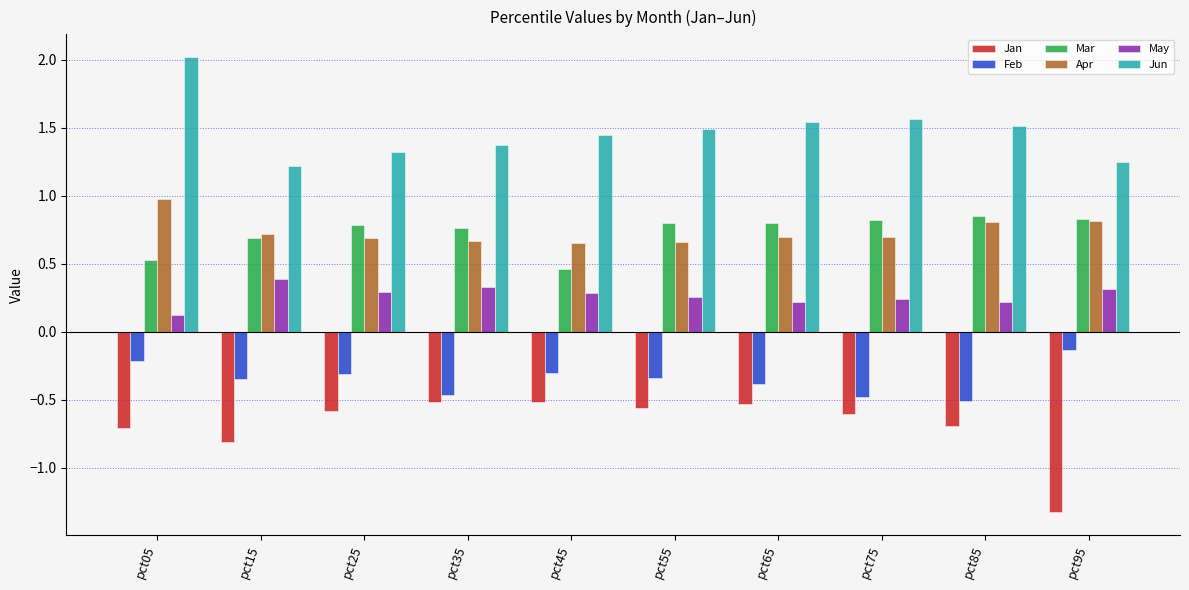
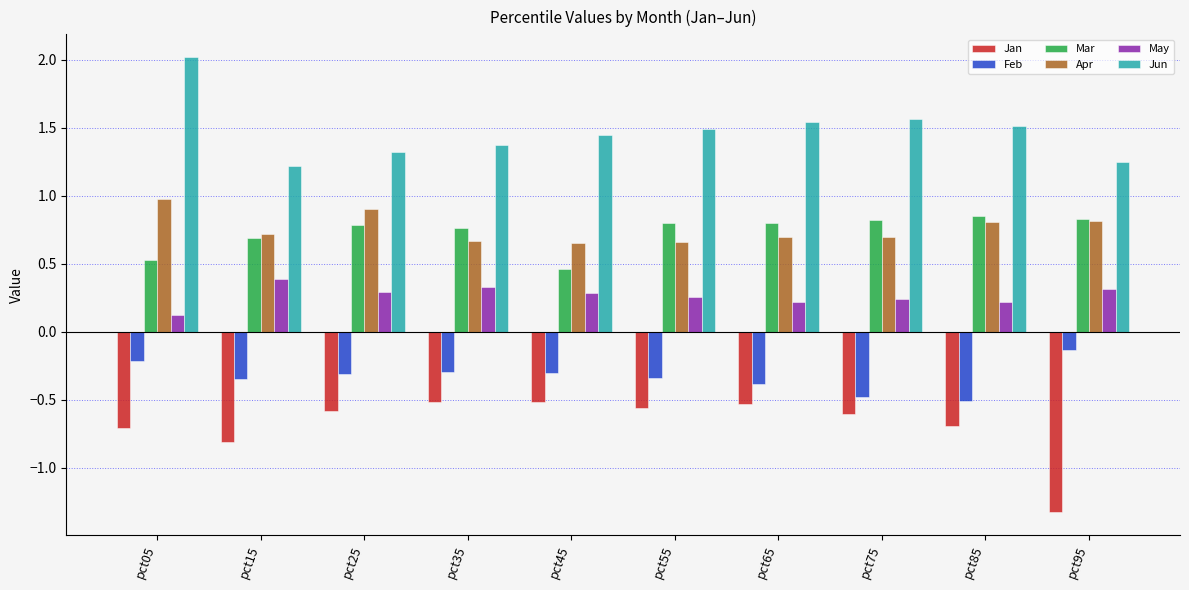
Apr, pct25: 0.69 -> 0.90
Feb, pct35: -0.47 -> -0.30
